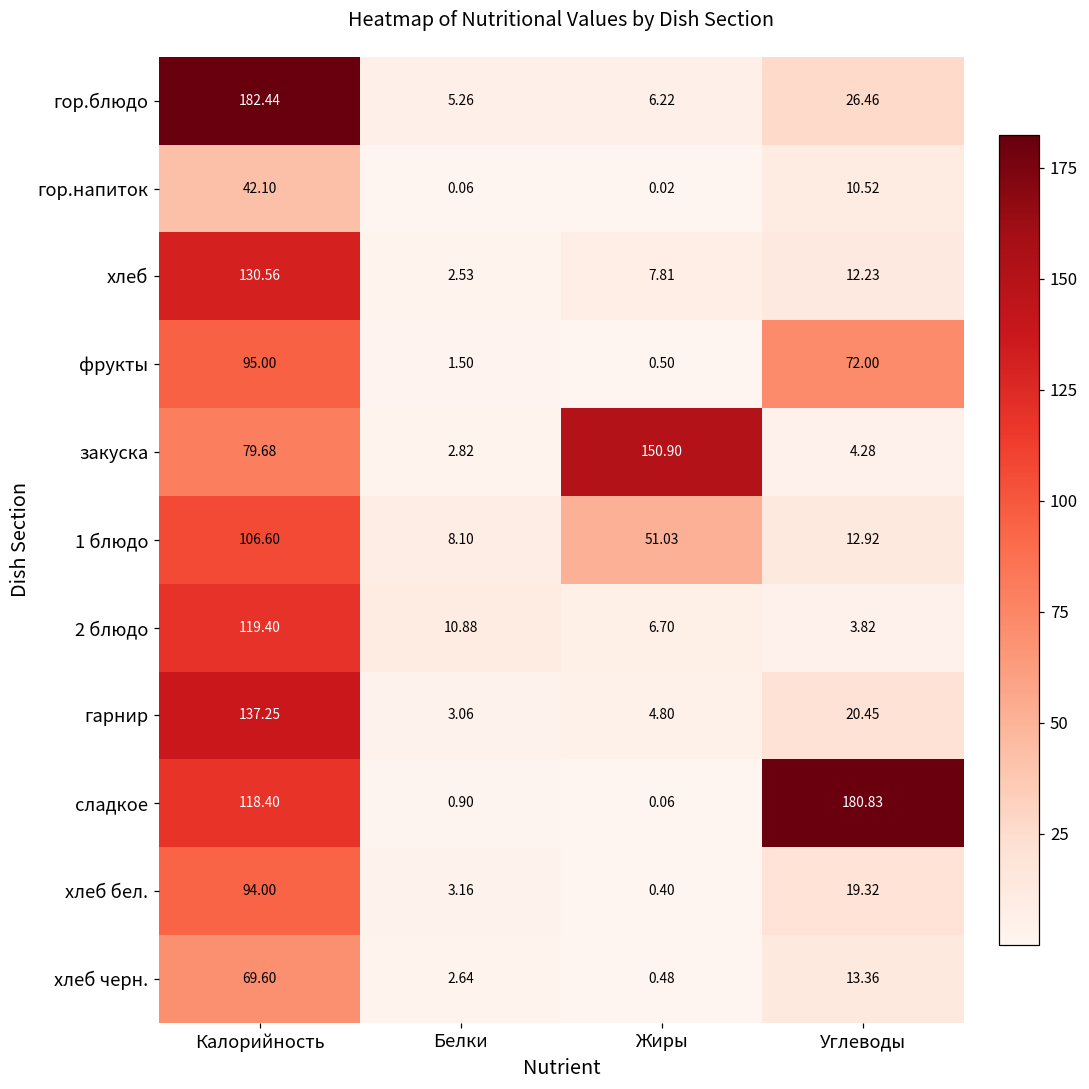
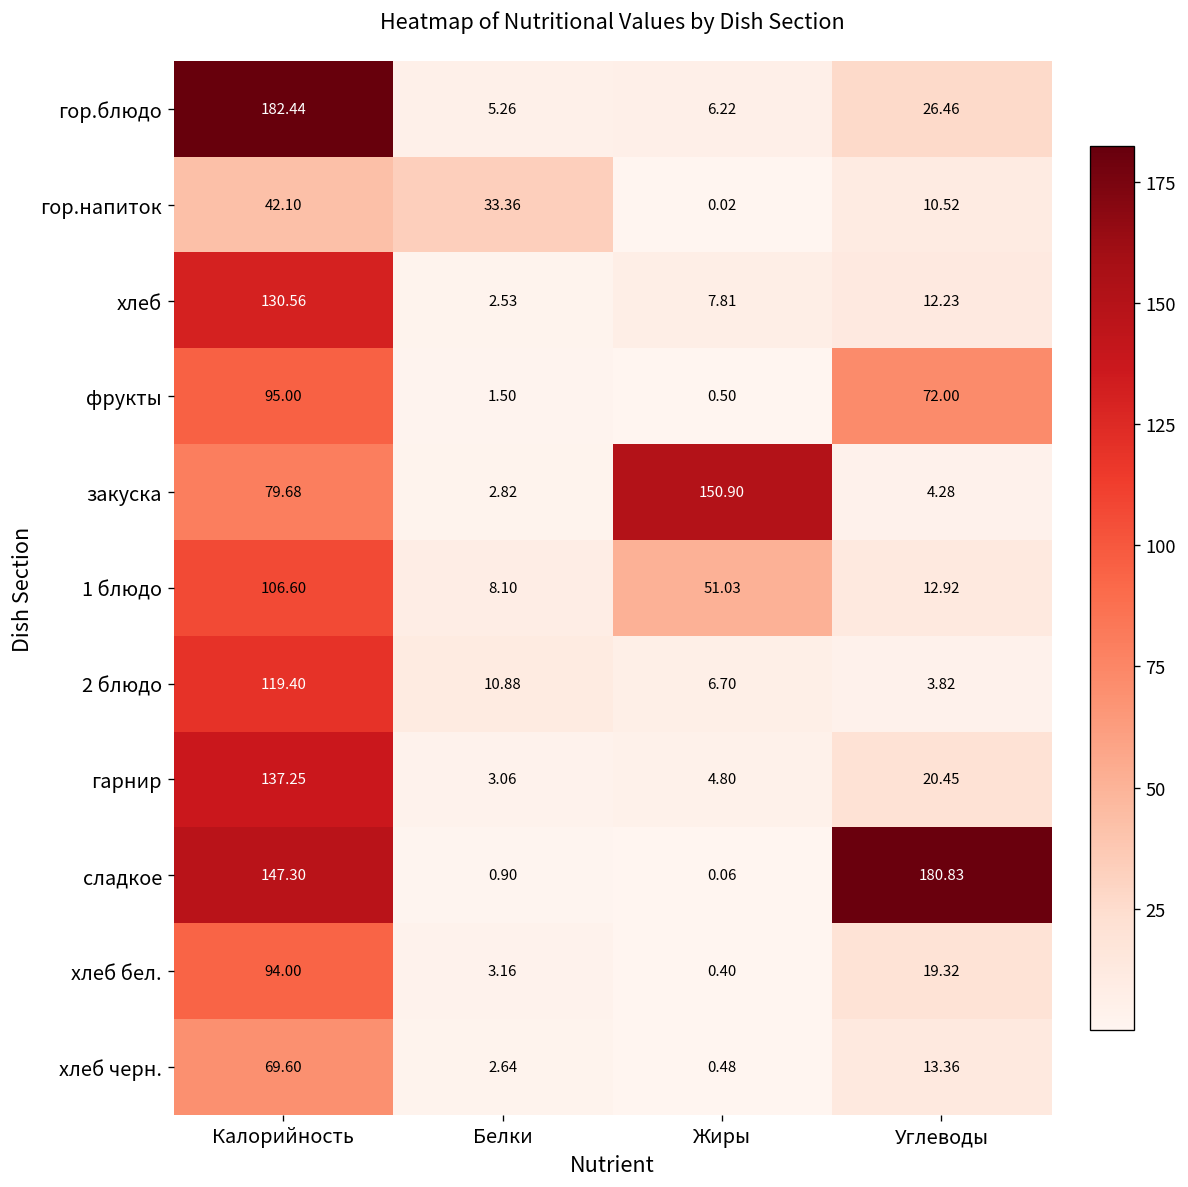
гор.напиток, Белки: 0.06 -> 33.36
сладкое, Калорийность: 118.40 -> 147.30
